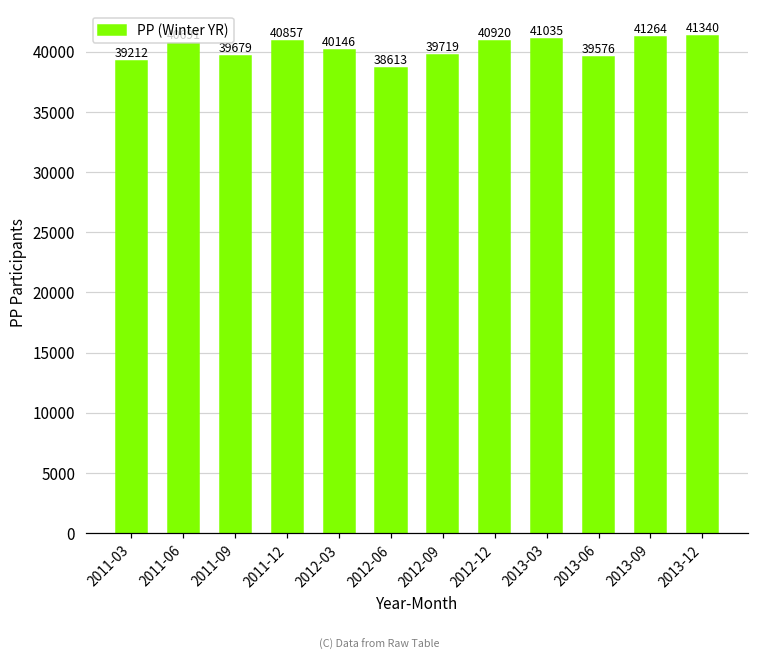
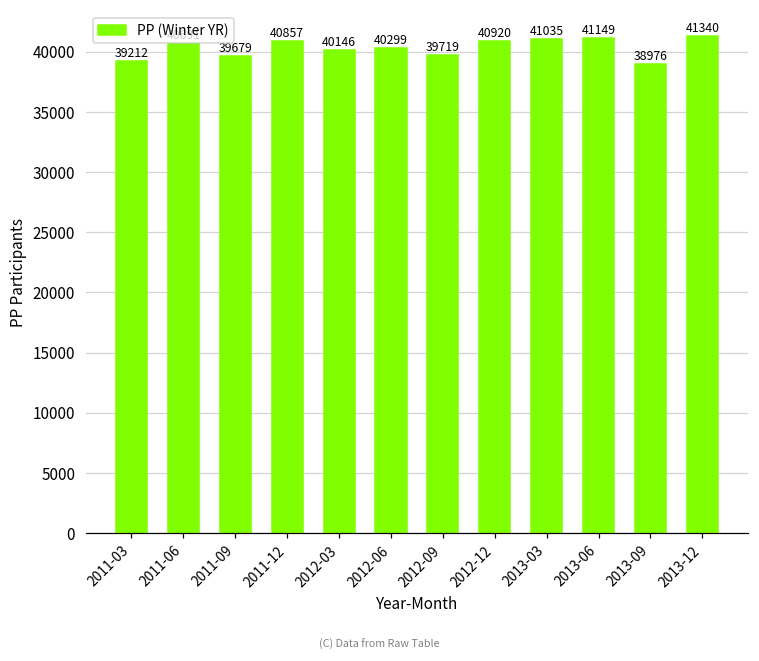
2012-06: 38613 -> 40299
2013-06: 39576 -> 41149
2013-09: 41264 -> 38976
